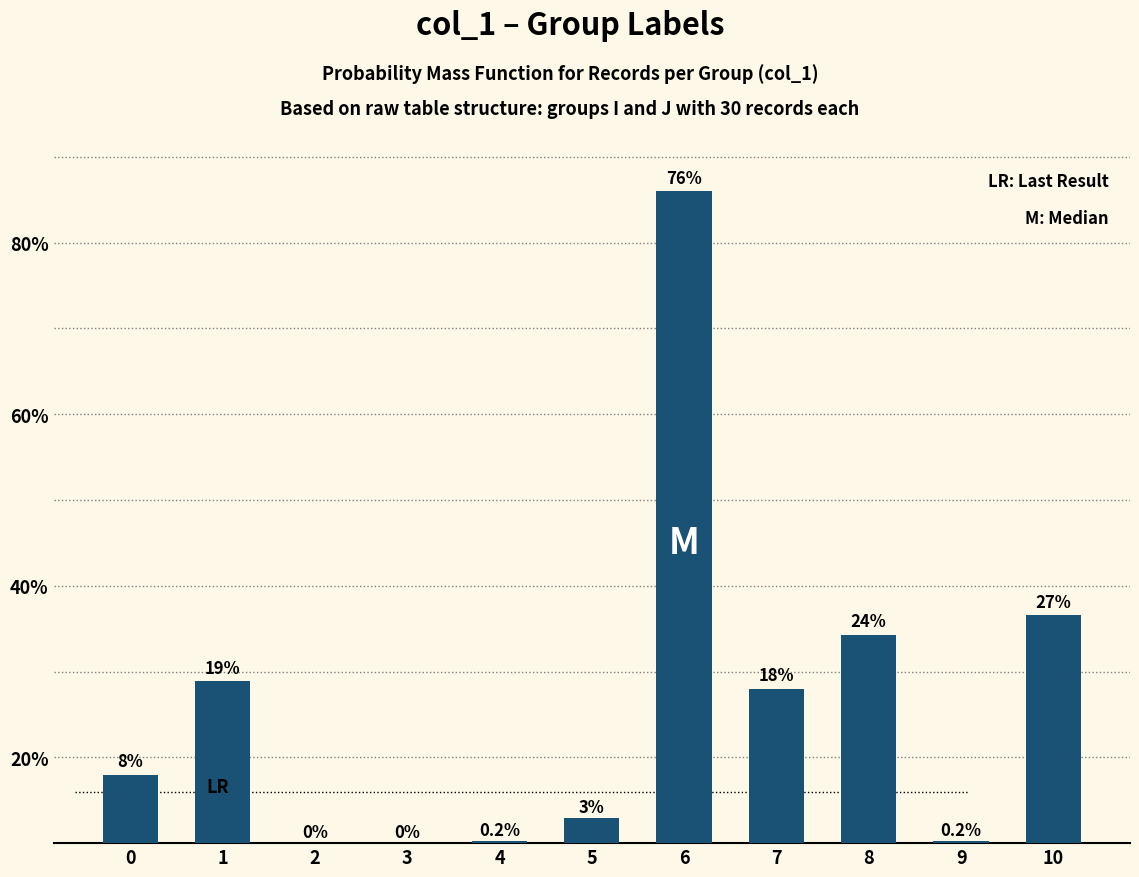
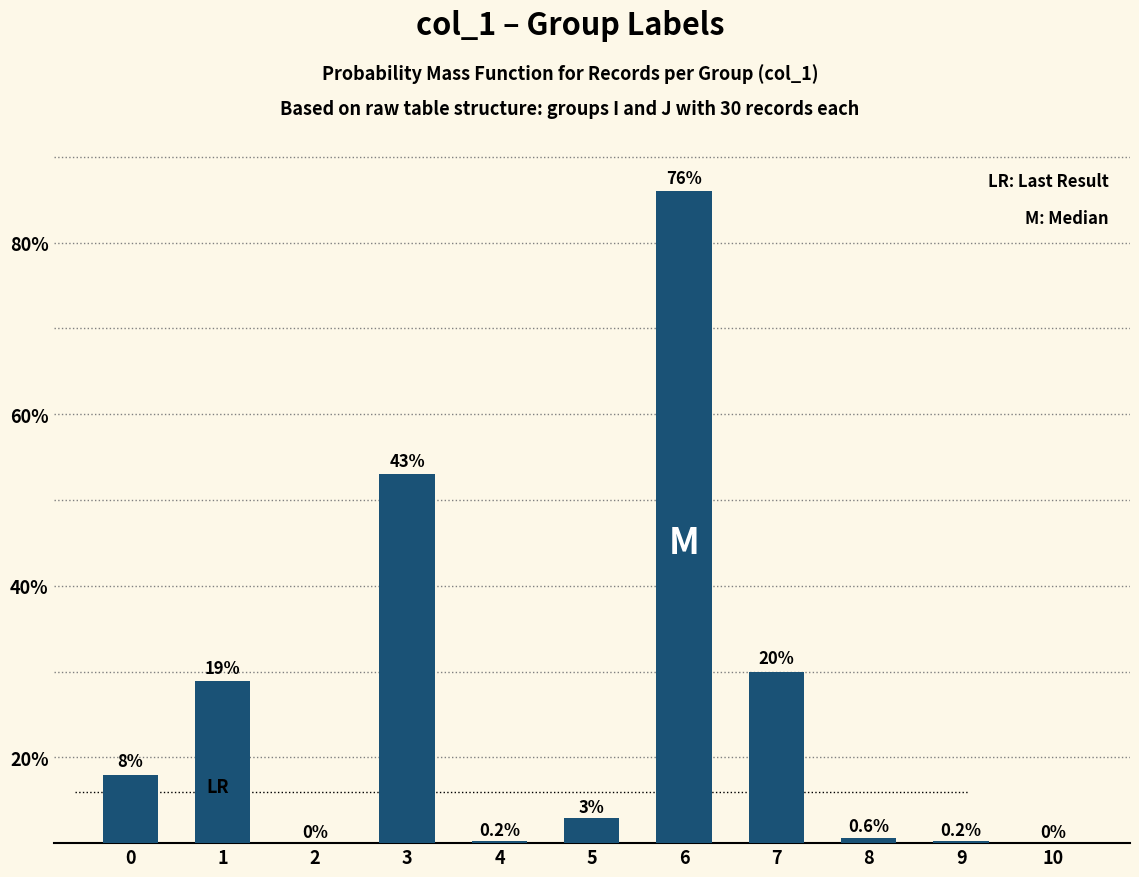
3: 0% -> 43%
7: 18% -> 20%
8: 24% -> 0.6%
10: 27% -> 0%
